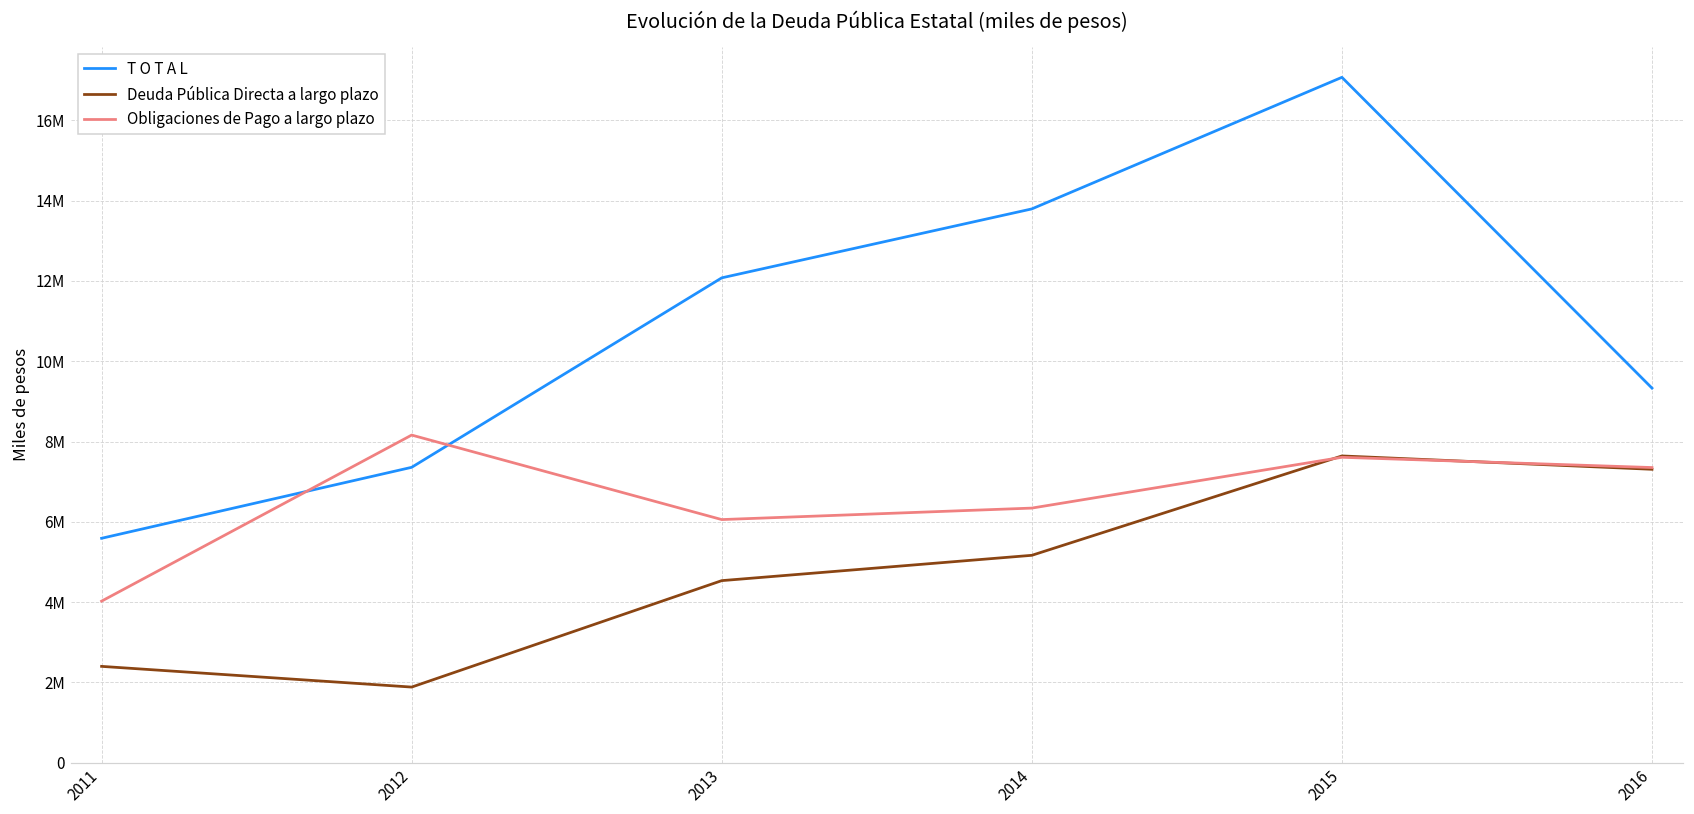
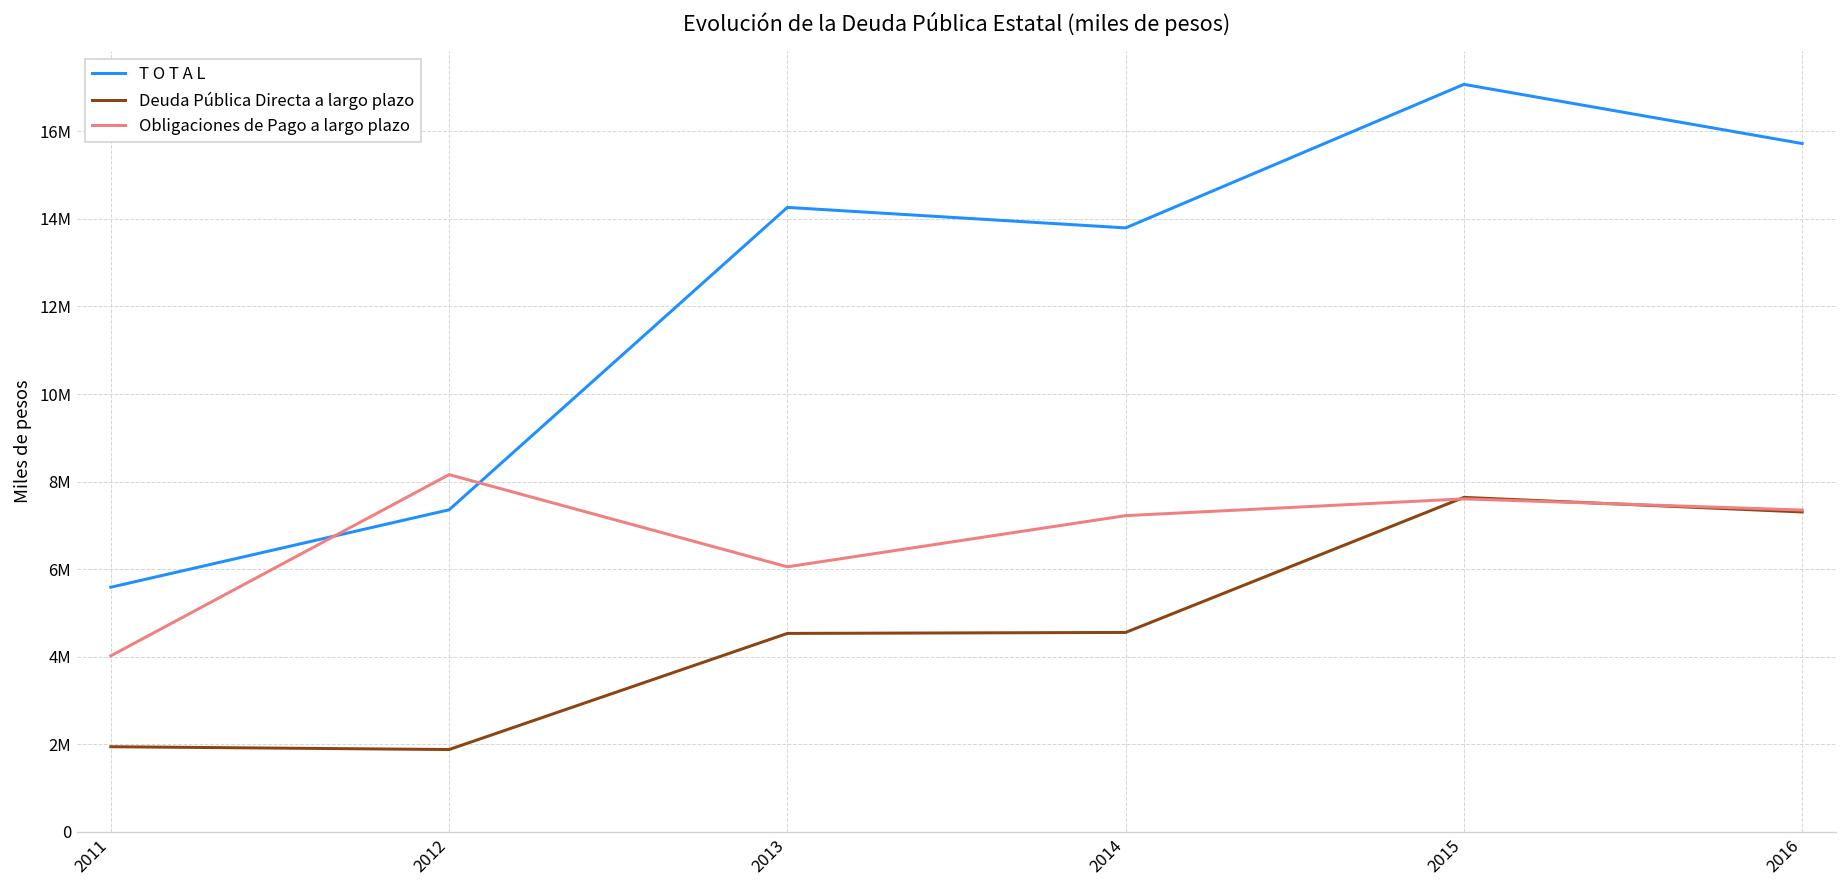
Deuda Pública Directa a largo plazo, 2011: 2400000 -> 1900000
T O T A L, 2013: 12100000 -> 14300000
Deuda Pública Directa a largo plazo, 2014: 5200000 -> 4600000
Obligaciones de Pago a largo plazo, 2014: 6300000 -> 7200000
T O T A L, 2016: 9300000 -> 15700000
